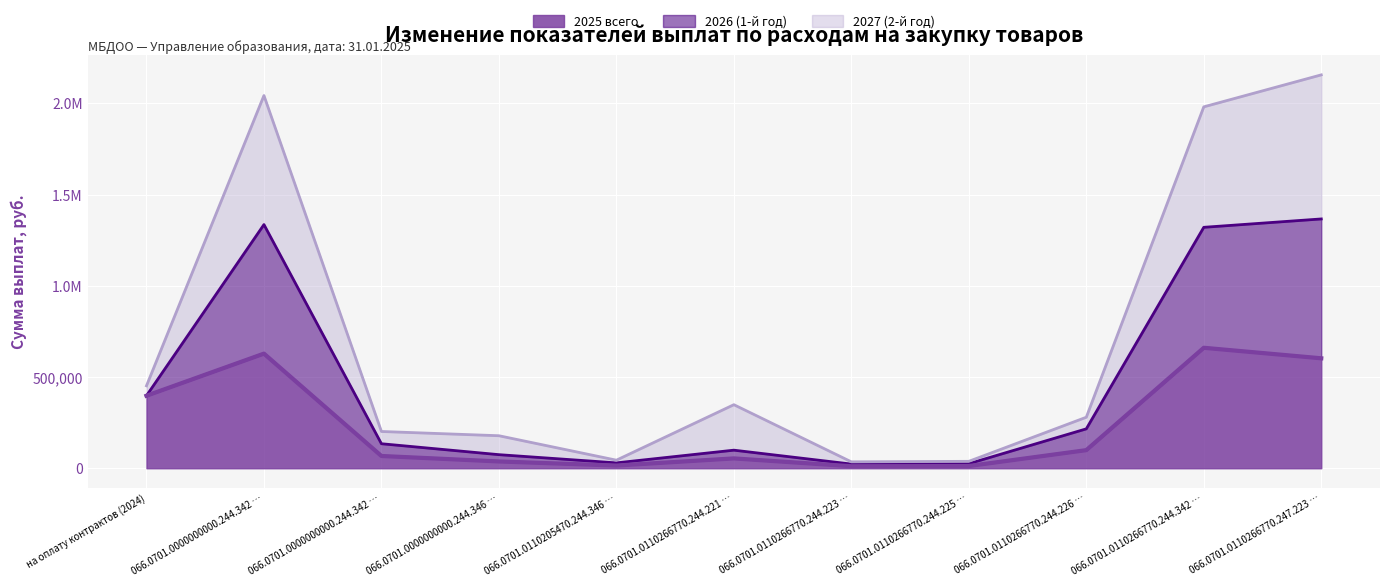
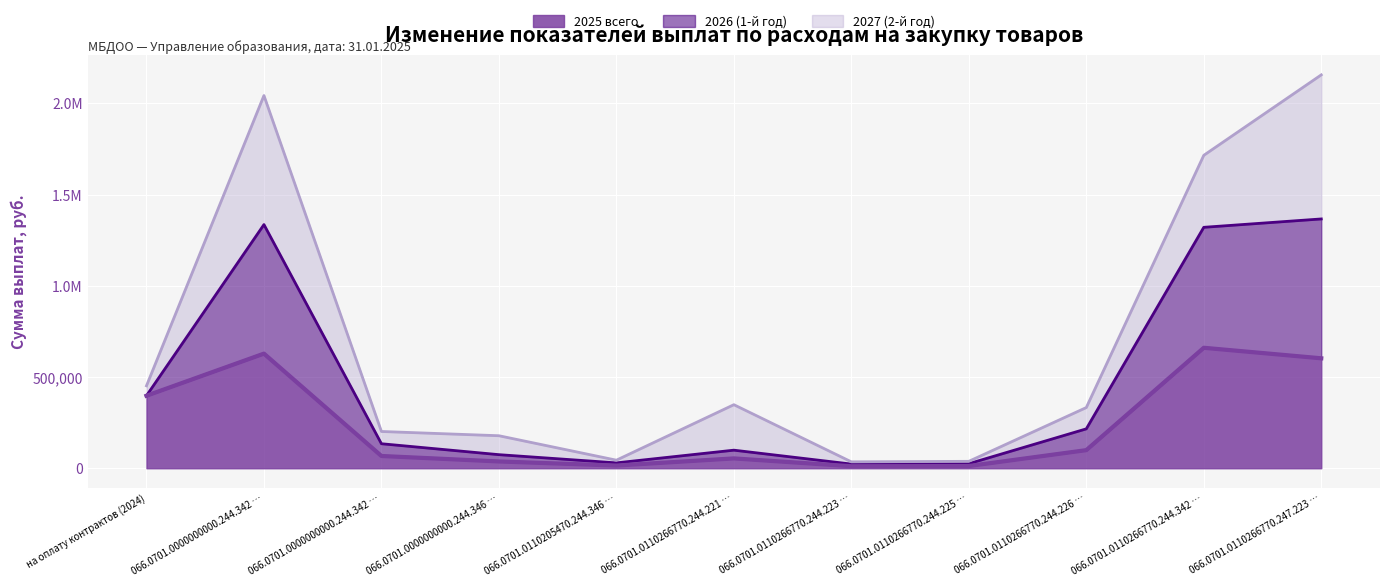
2027 (2-й год), 066.0701.0110266770.244.226 …: 60,000 -> 120,000
2027 (2-й год), 066.0701.0110266770.244.342 …: 660,000 -> 390,000
